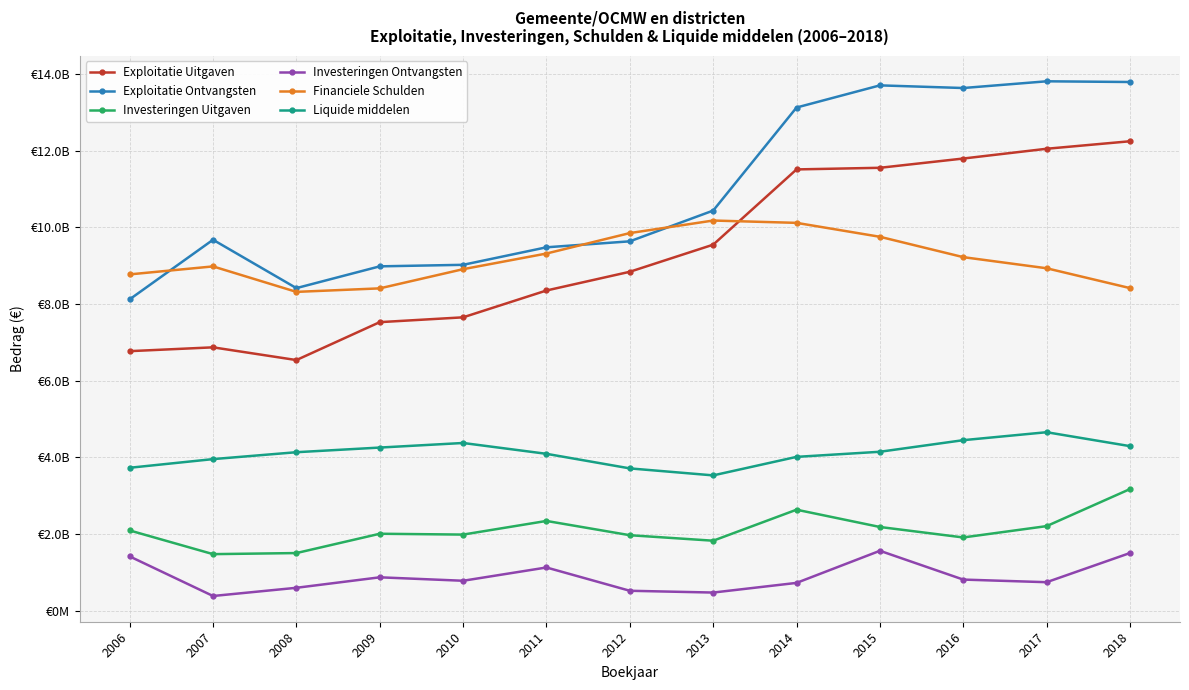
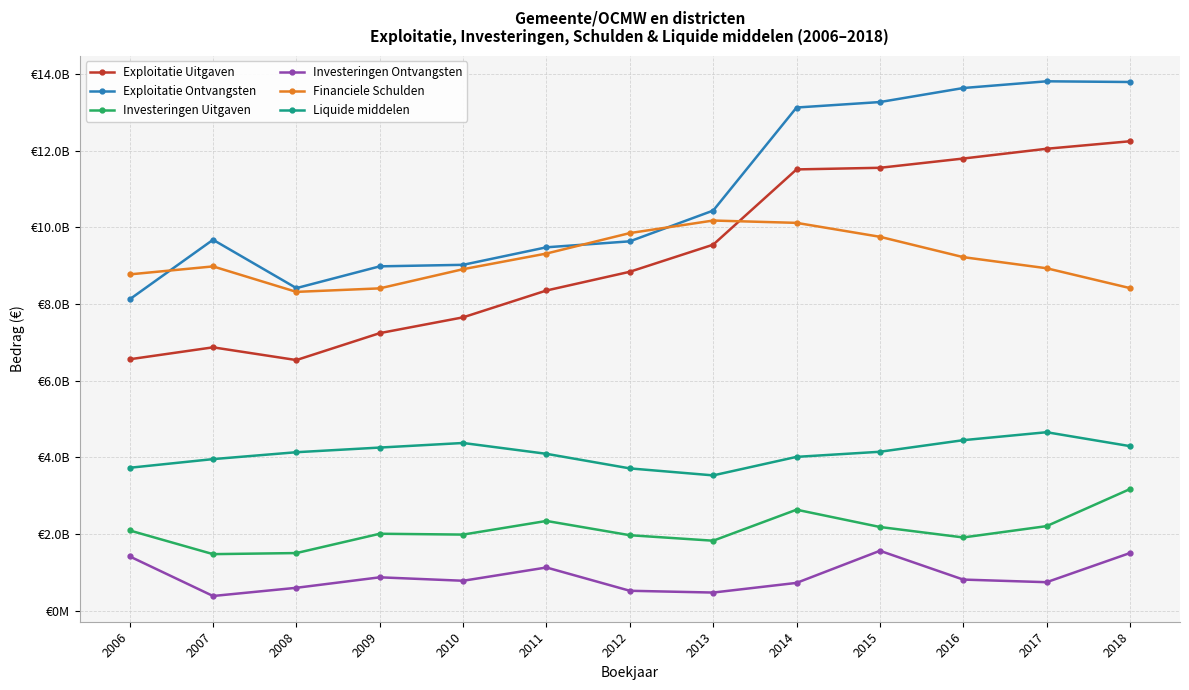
Exploitatie Uitgaven, 2006: €6800000000 -> €6600000000
Exploitatie Uitgaven, 2009: €7500000000 -> €7200000000
Exploitatie Ontvangsten, 2015: €13700000000 -> €13300000000
